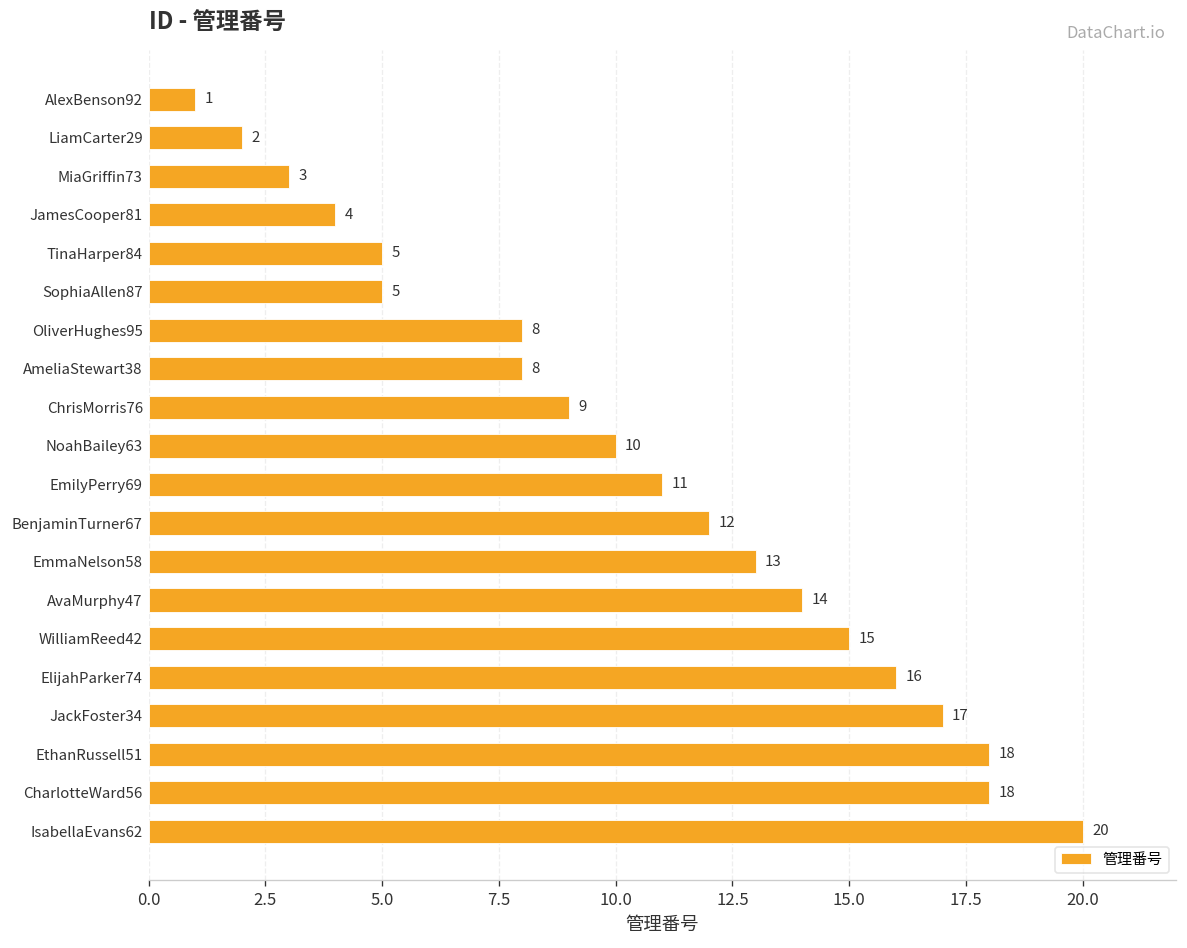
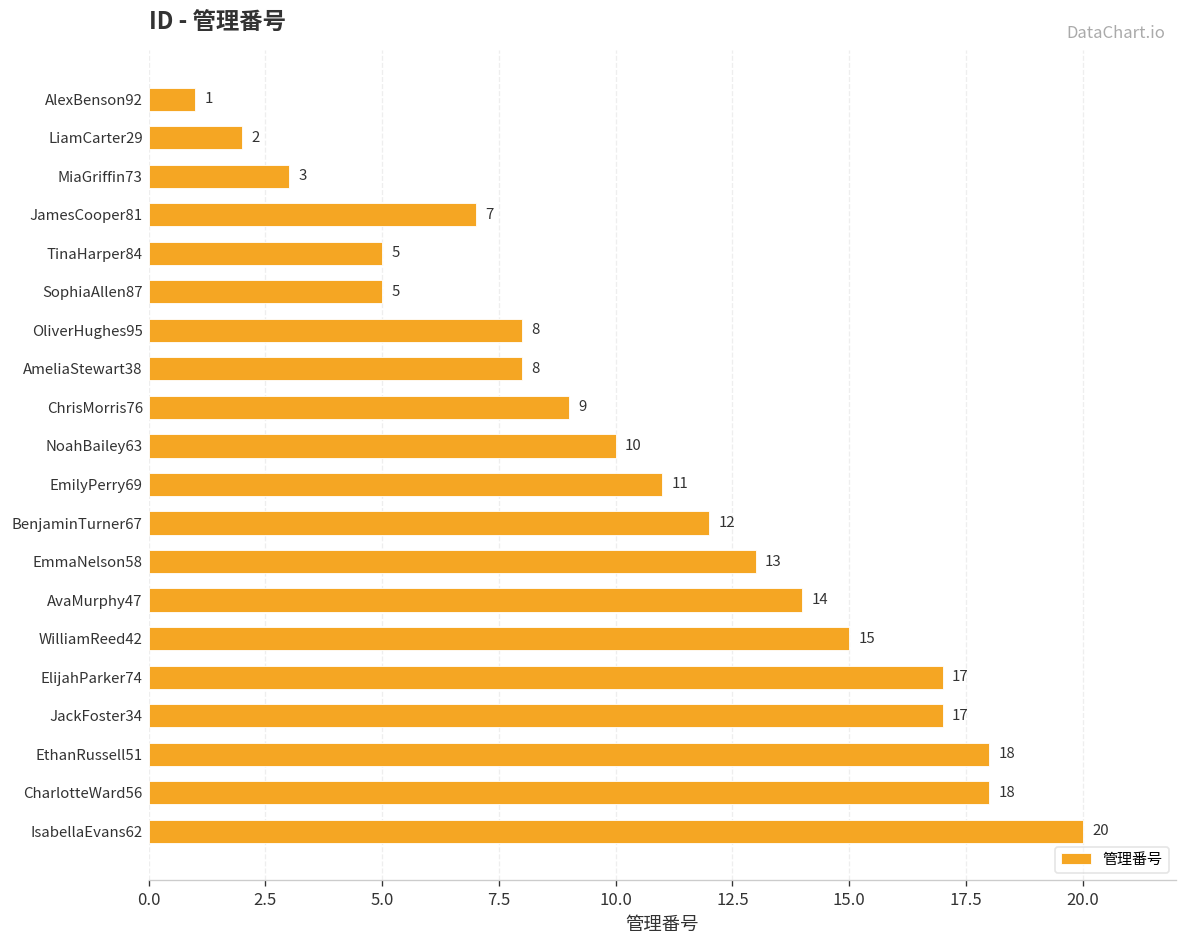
JamesCooper81: 4 -> 7
ElijahParker74: 16 -> 17
